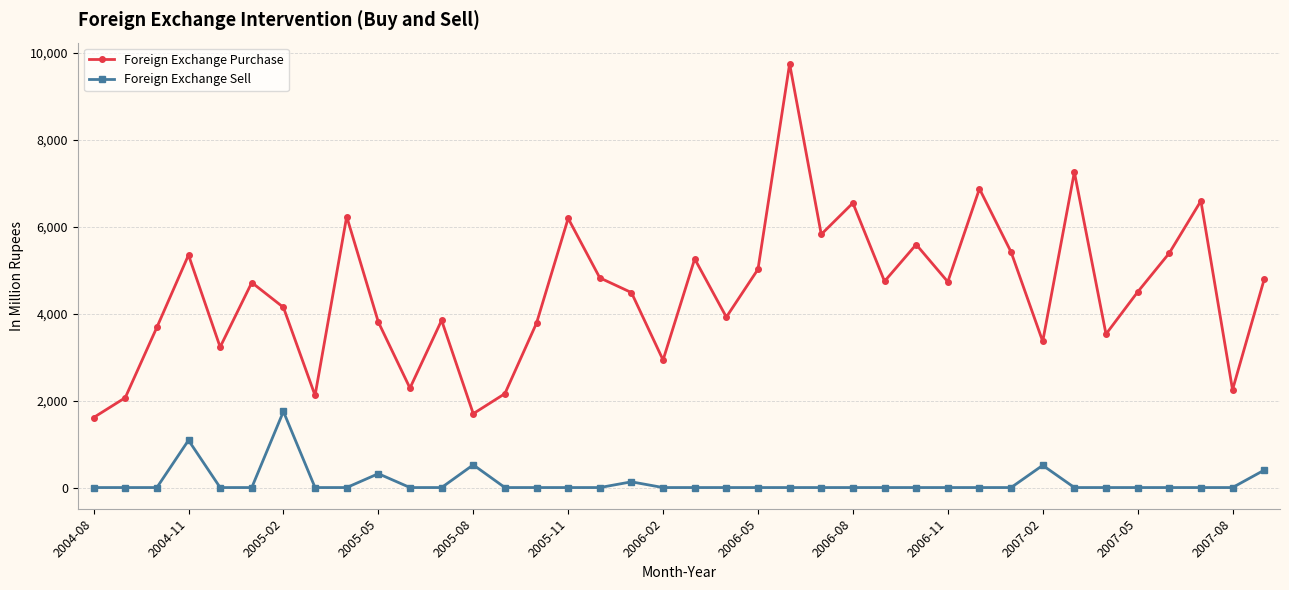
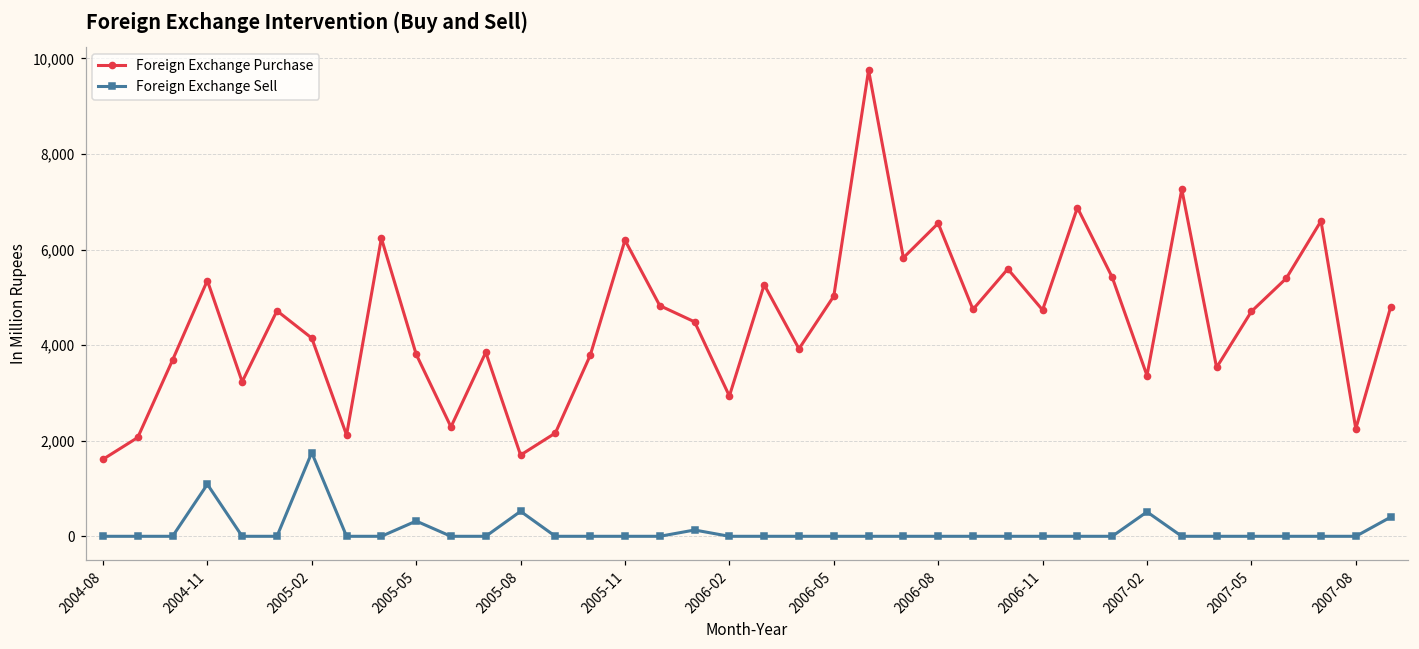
Foreign Exchange Purchase, 2007-05: 4,500 -> 4,700
